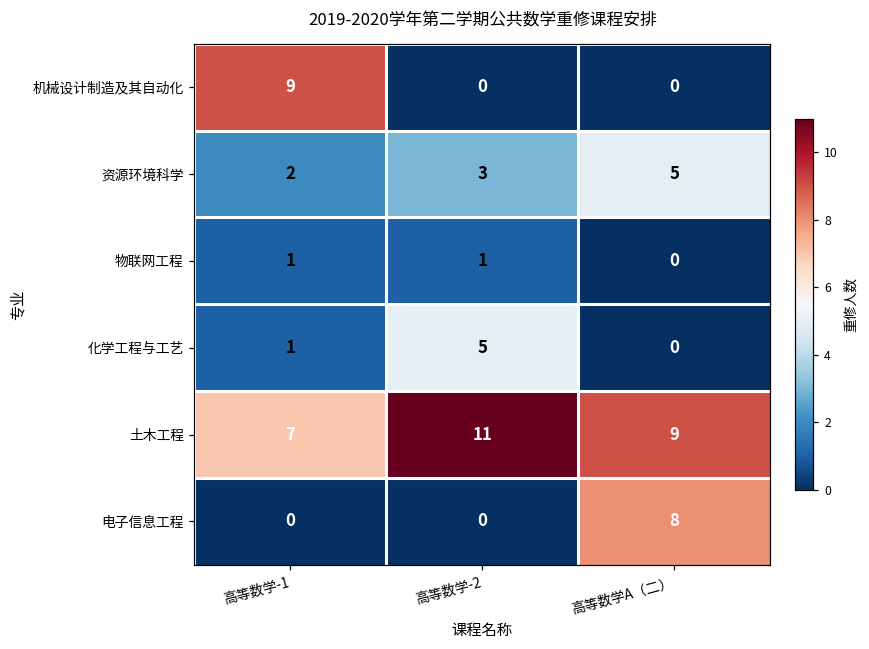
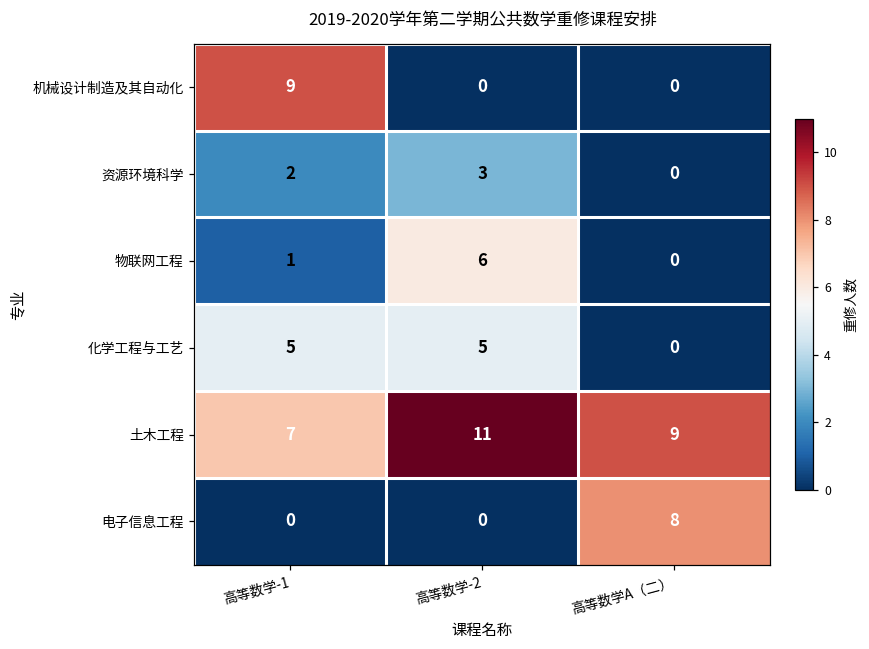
资源环境科学, 高等数学A（二）: 5 -> 0
物联网工程, 高等数学-2: 1 -> 6
化学工程与工艺, 高等数学-1: 1 -> 5
